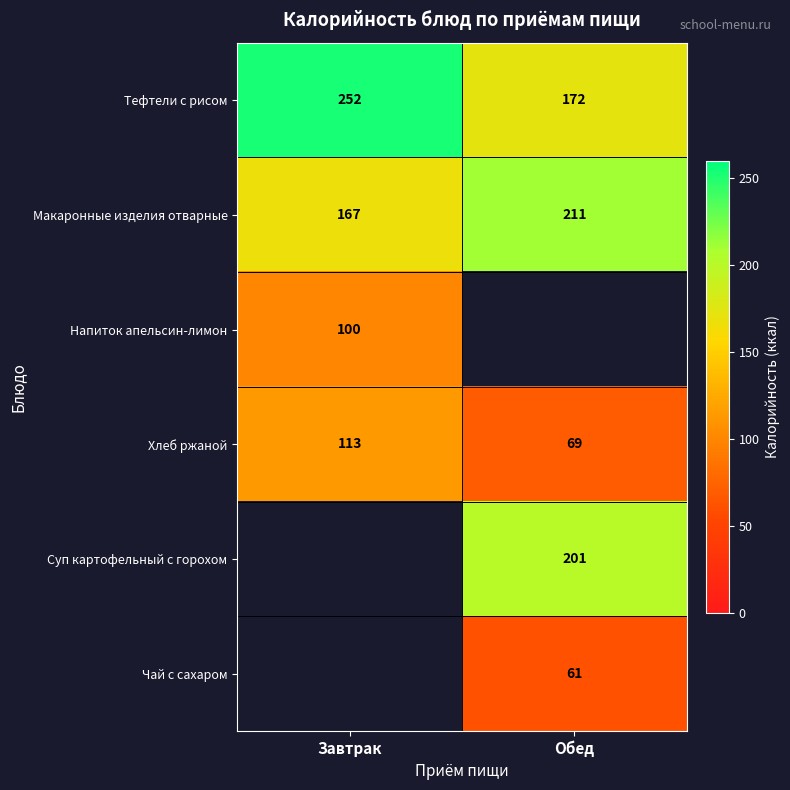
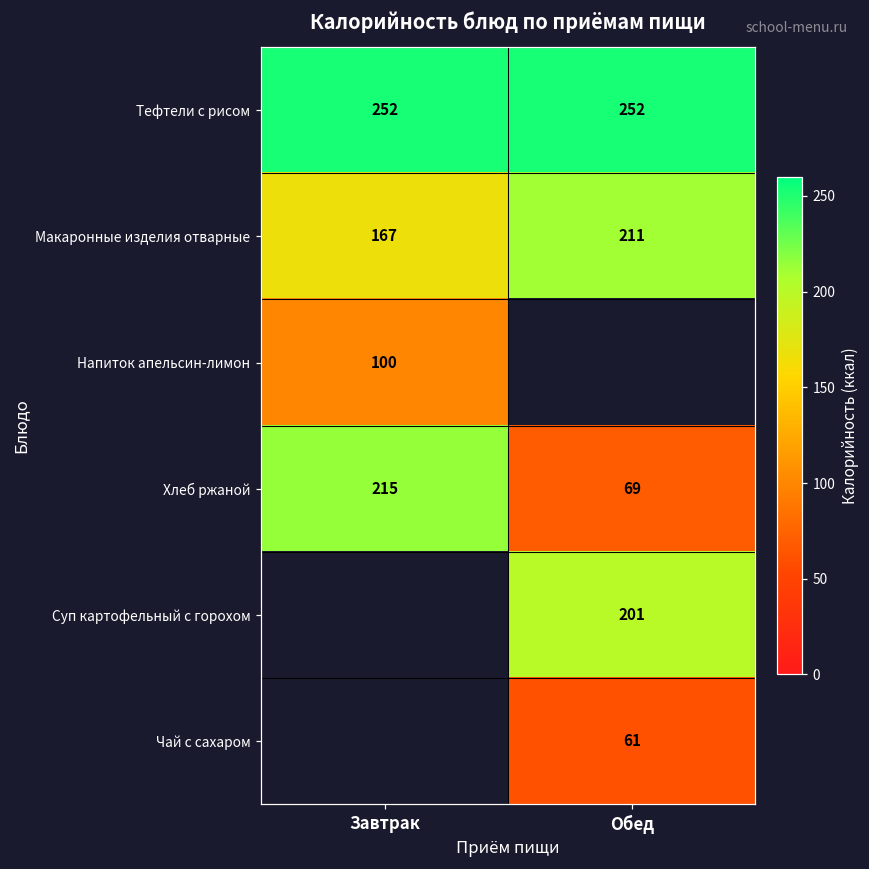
Тефтели с рисом, Обед: 172 -> 252
Хлеб ржаной, Завтрак: 113 -> 215
